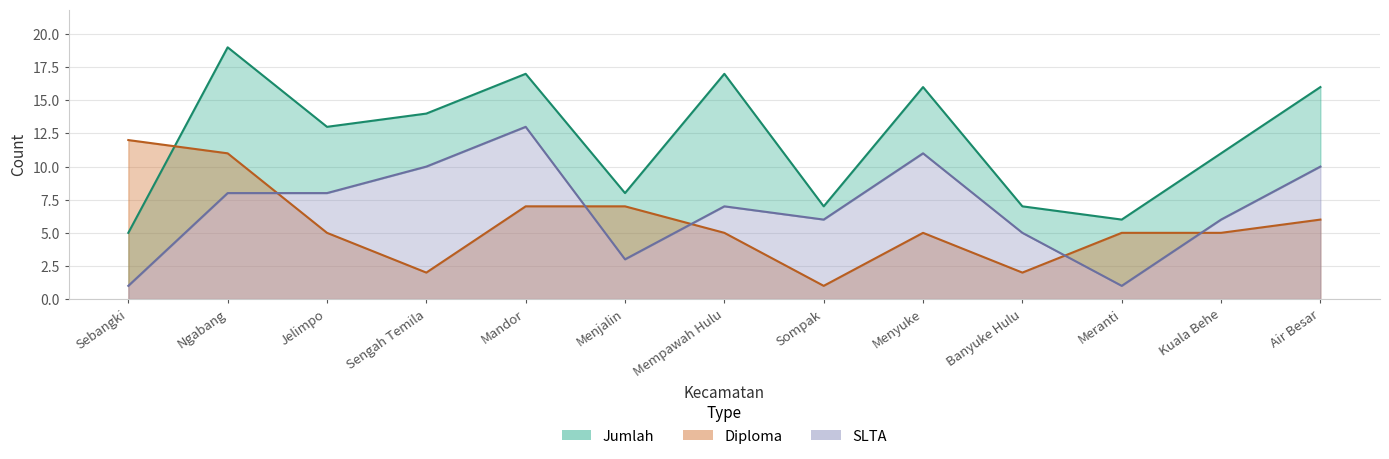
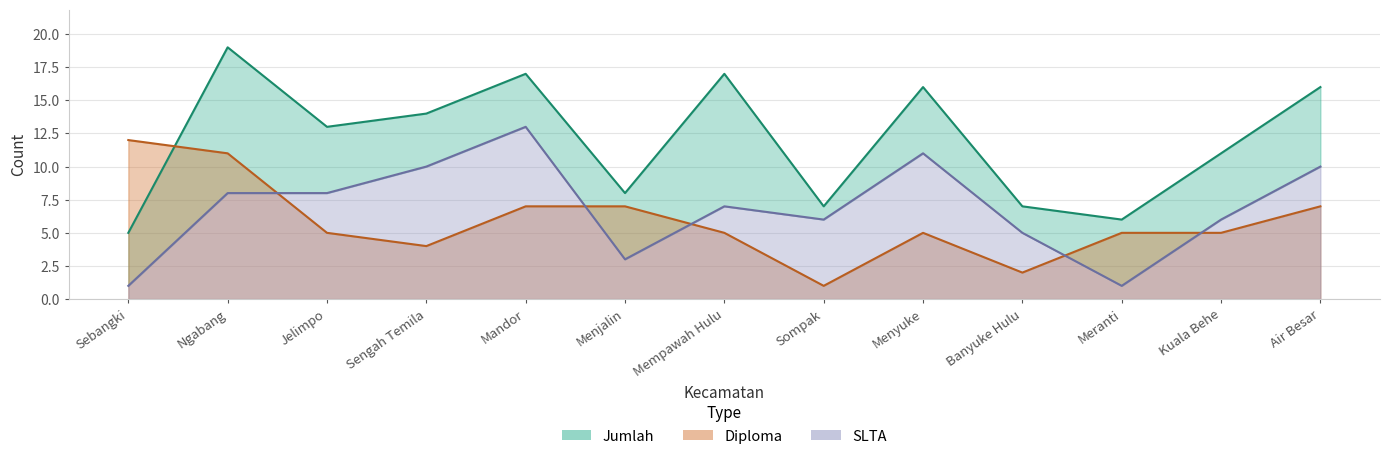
Diploma, Sengah Temila: 2 -> 4
Diploma, Air Besar: 6 -> 7
